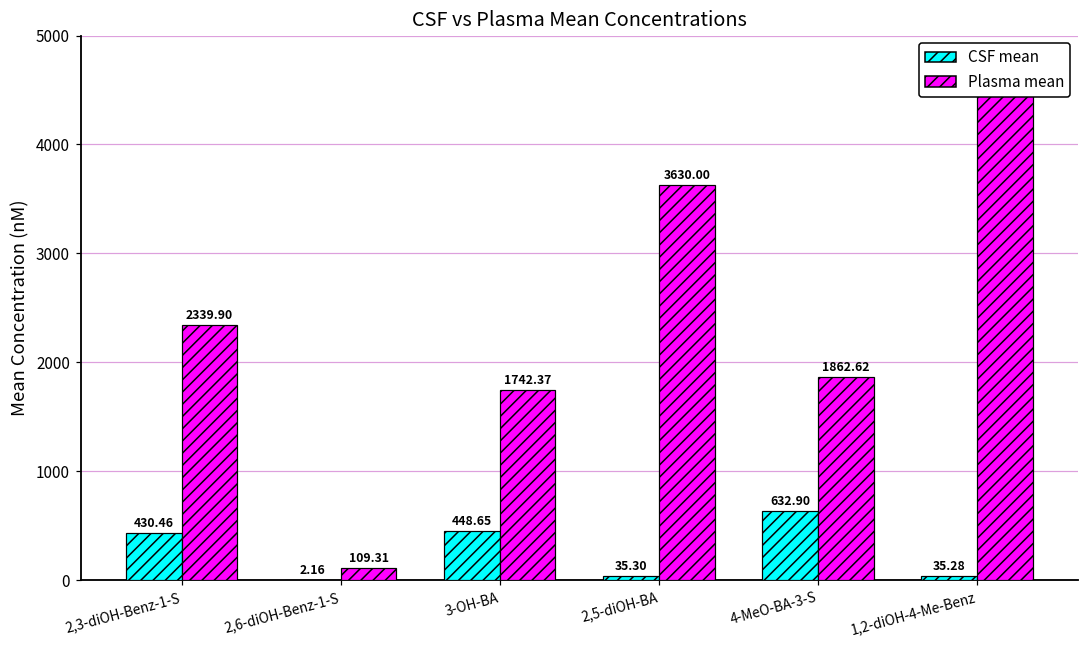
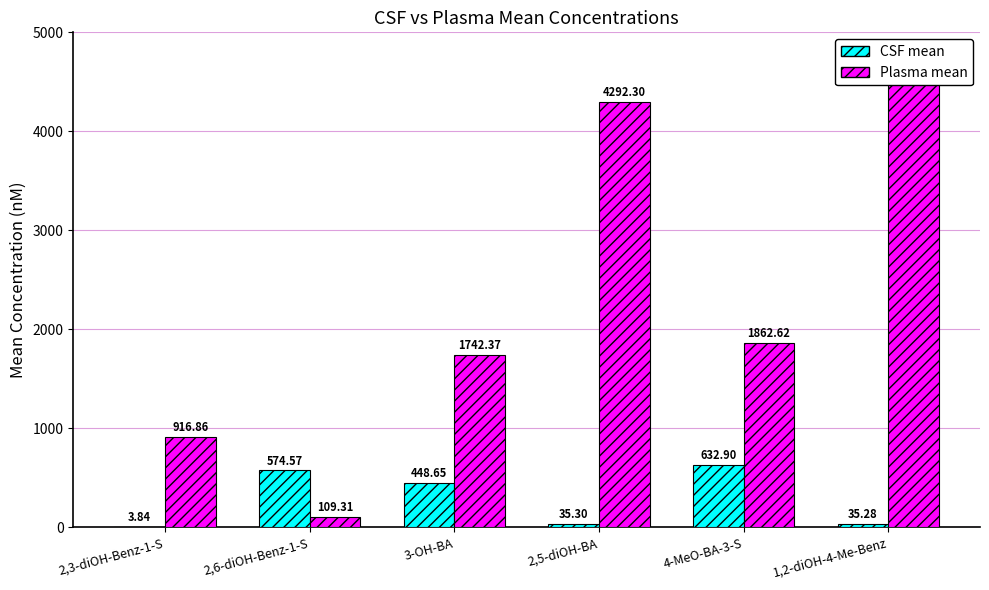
CSF mean, 2,3-diOH-Benz-1-S: 430.46 -> 3.84
Plasma mean, 2,3-diOH-Benz-1-S: 2339.90 -> 916.86
CSF mean, 2,6-diOH-Benz-1-S: 2.16 -> 574.57
Plasma mean, 2,5-diOH-BA: 3630.00 -> 4292.30
